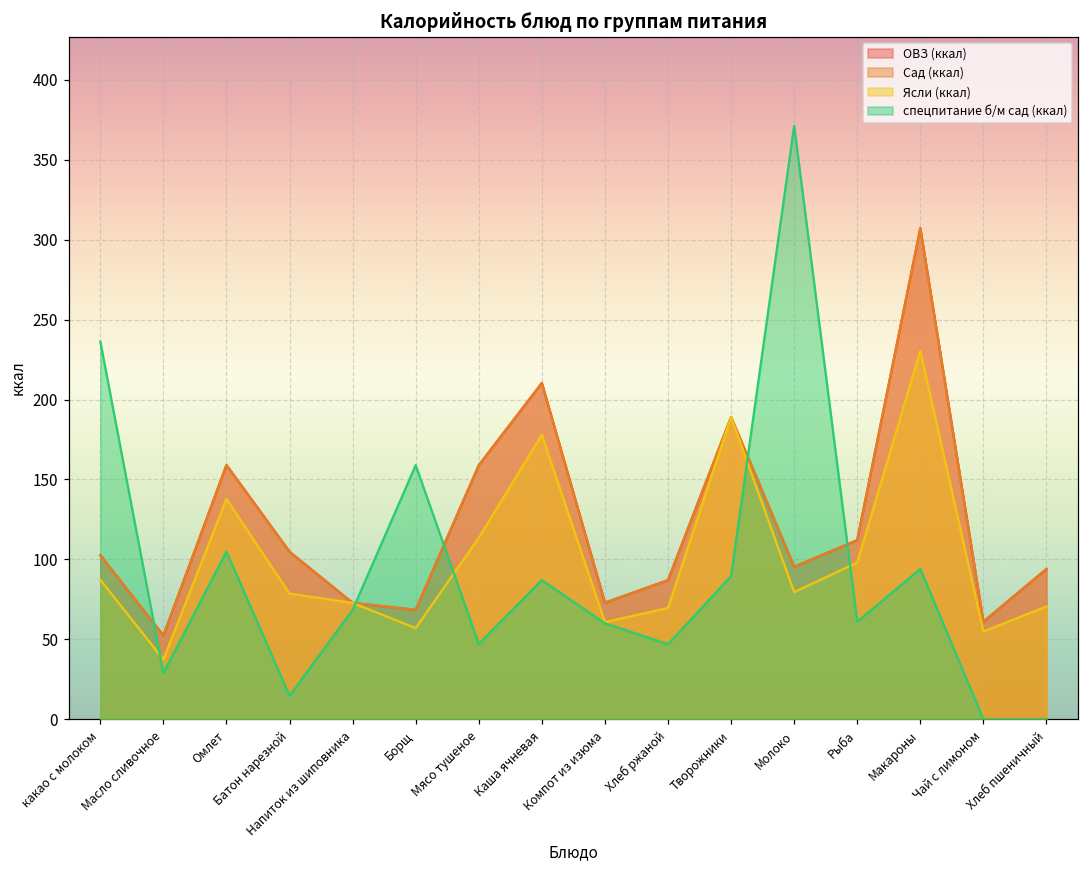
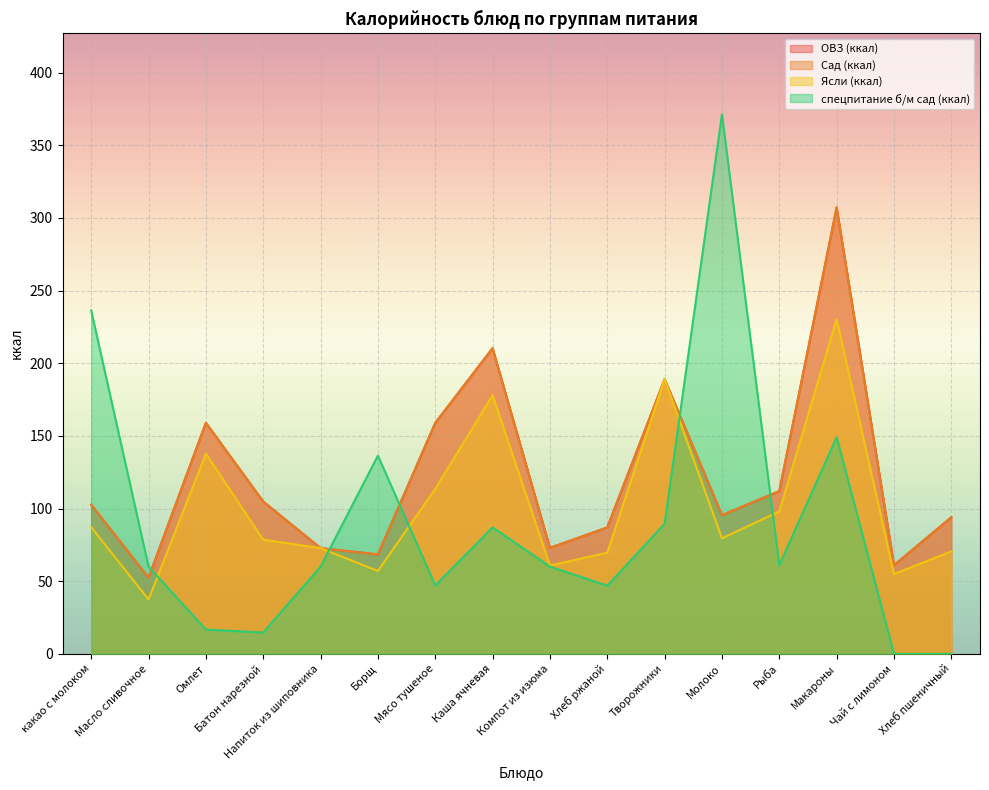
спецпитание б/м сад (ккал), Масло сливочное: 29 -> 60
спецпитание б/м сад (ккал), Омлет: 105 -> 17
спецпитание б/м сад (ккал), Напиток из шиповника: 68 -> 60
спецпитание б/м сад (ккал), Борщ: 159 -> 136
спецпитание б/м сад (ккал), Макароны: 94 -> 149
